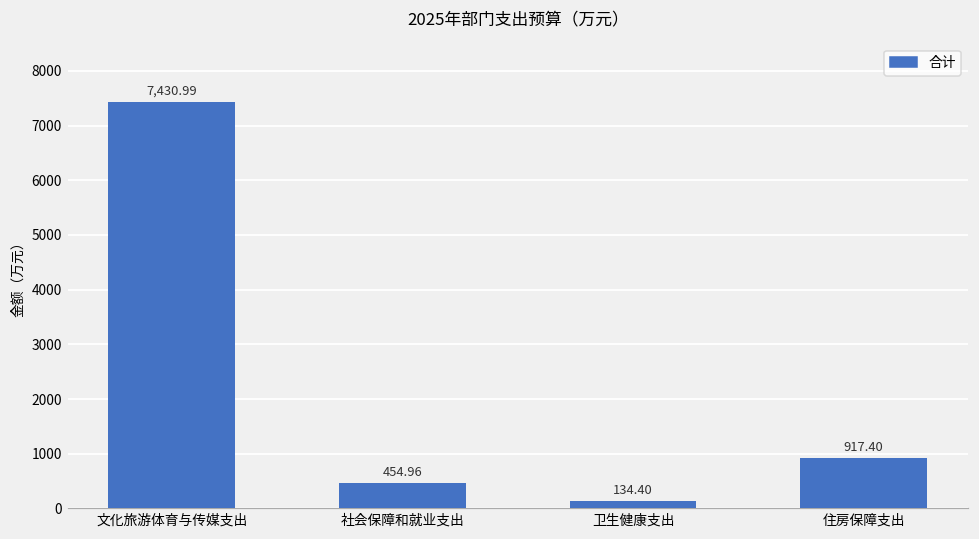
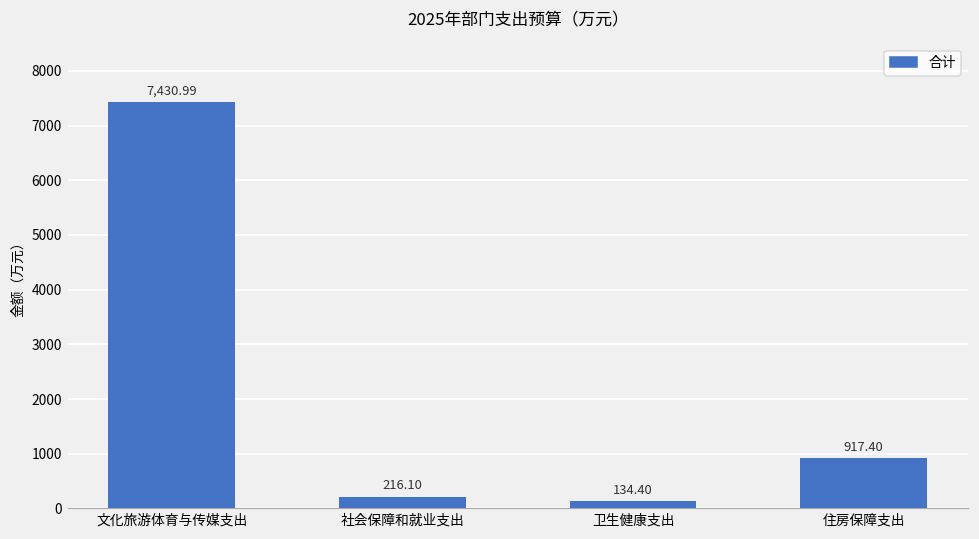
社会保障和就业支出: 454.96 -> 216.10
